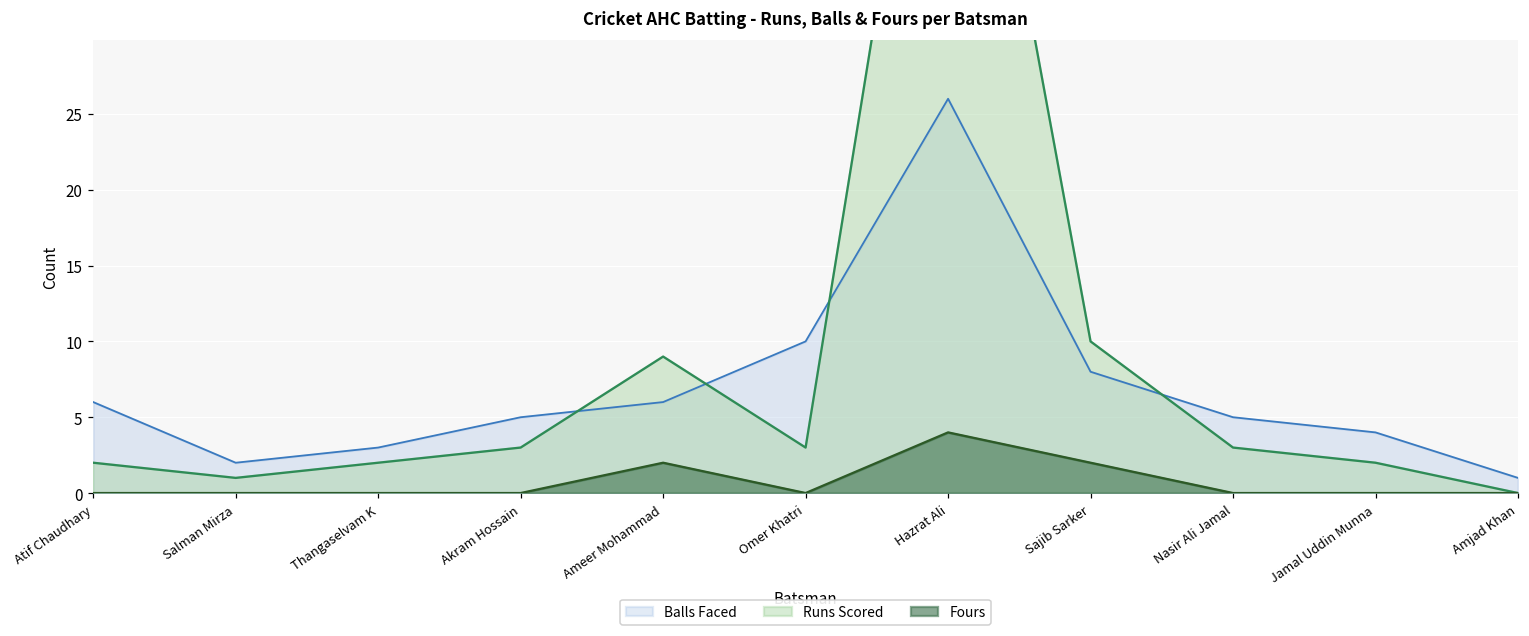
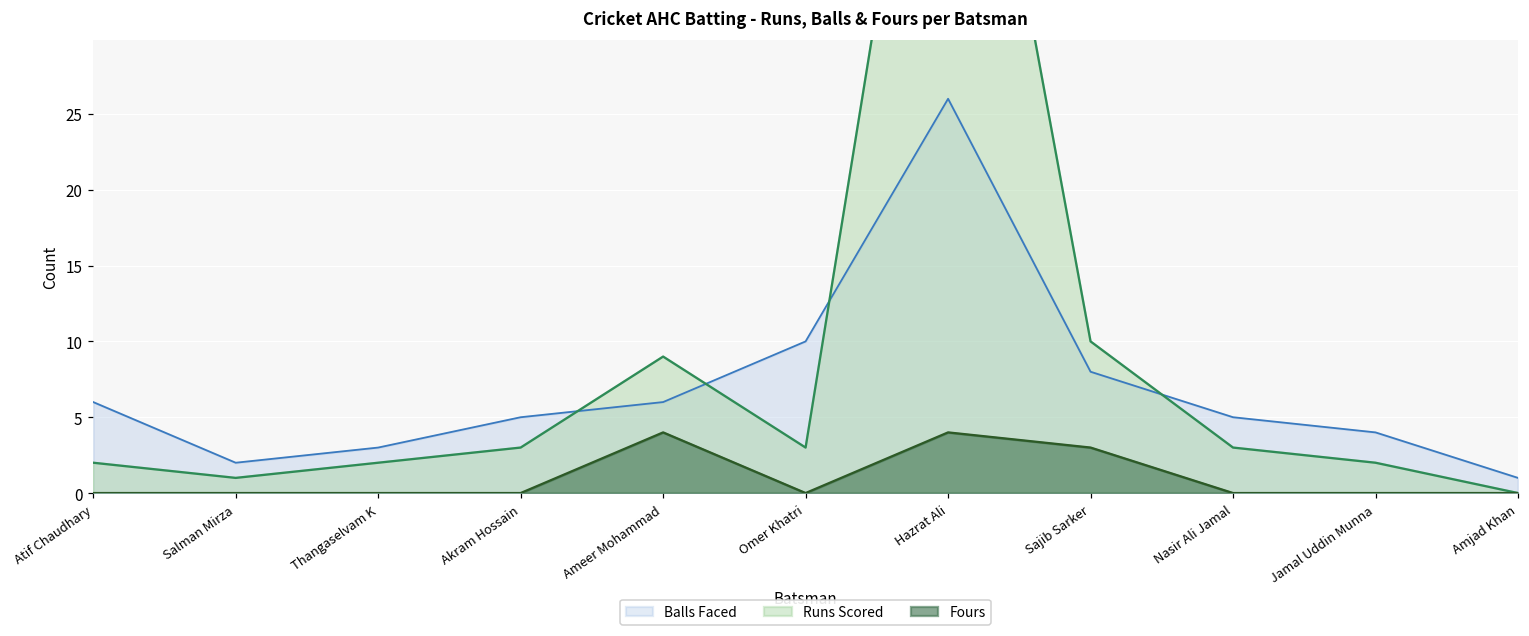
Fours, Ameer Mohammad: 2 -> 4
Fours, Sajib Sarker: 2 -> 3
